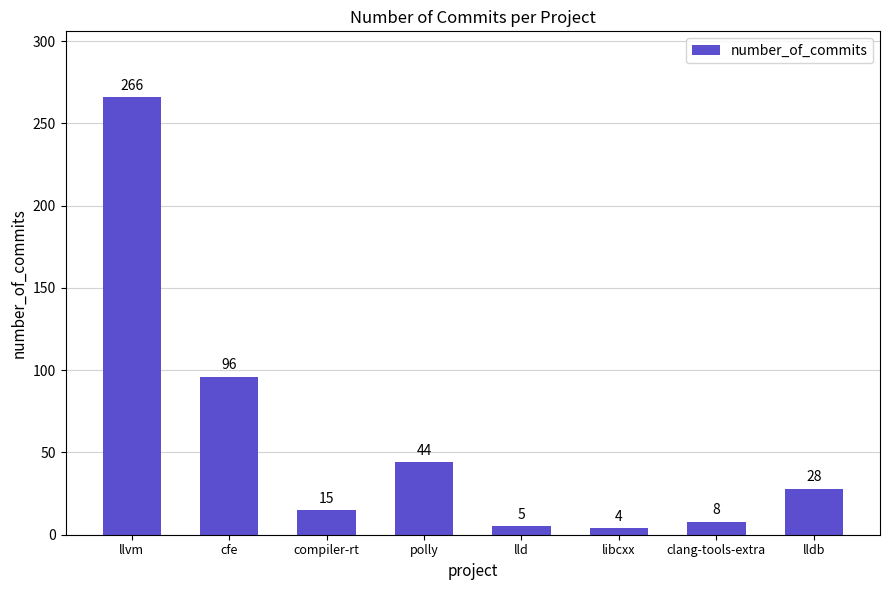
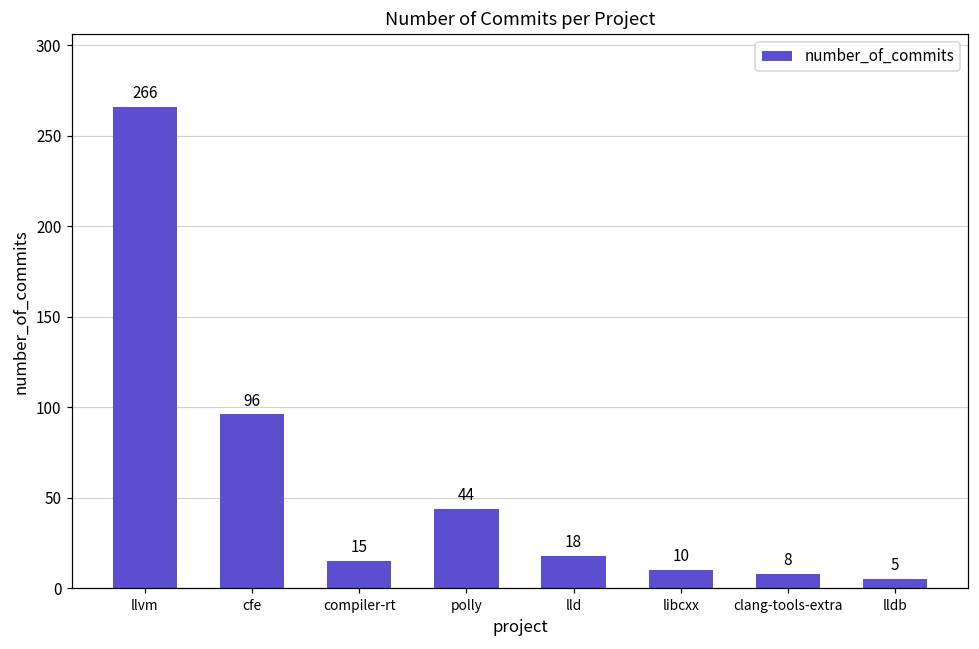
lld: 5 -> 18
libcxx: 4 -> 10
lldb: 28 -> 5
